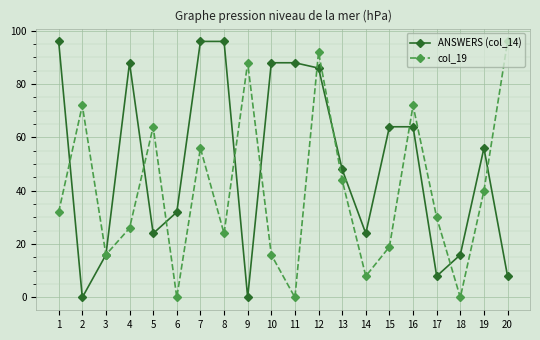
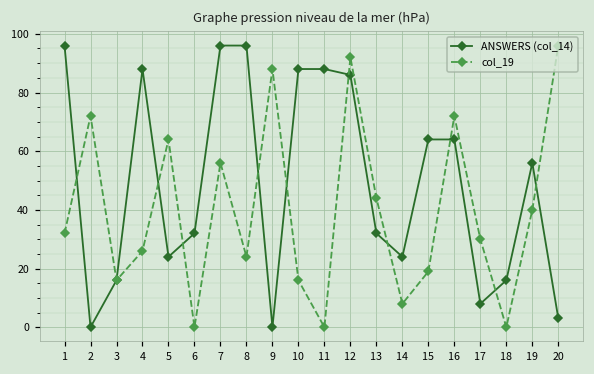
ANSWERS (col_14), 13: 48 -> 32
ANSWERS (col_14), 20: 8 -> 3
